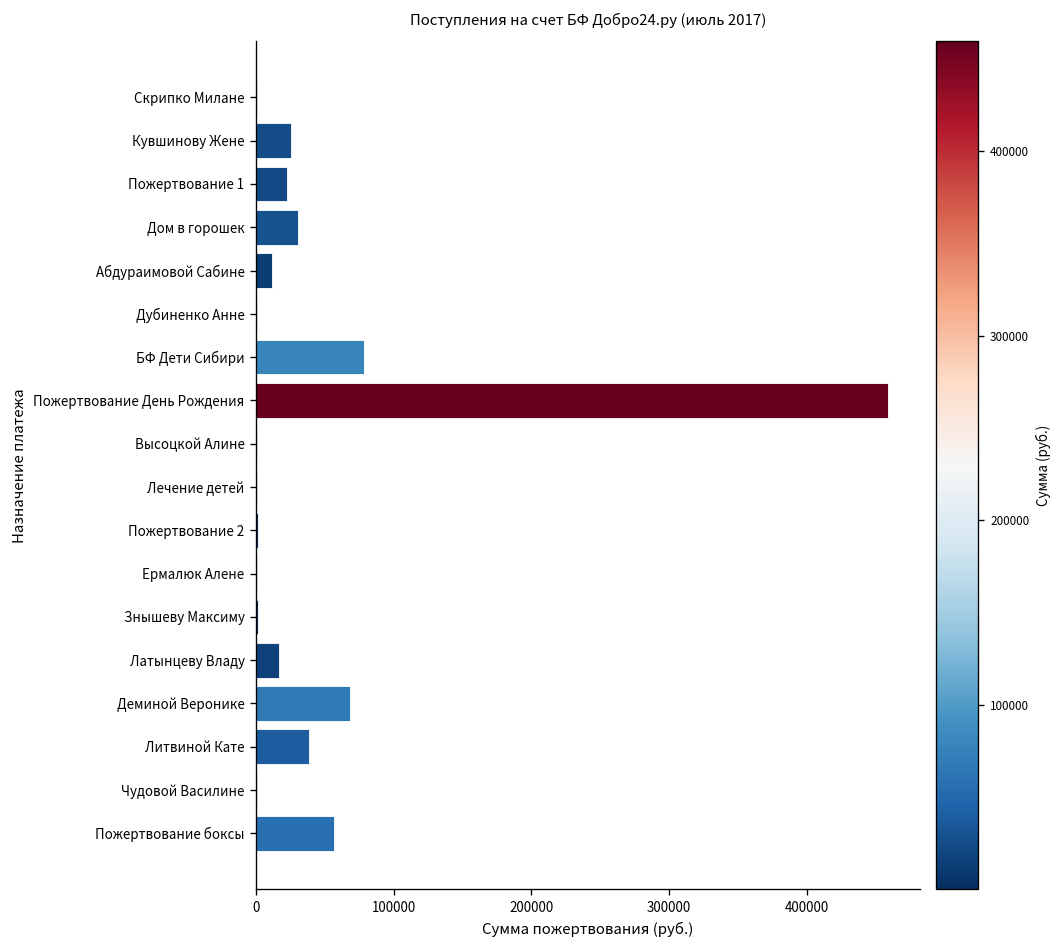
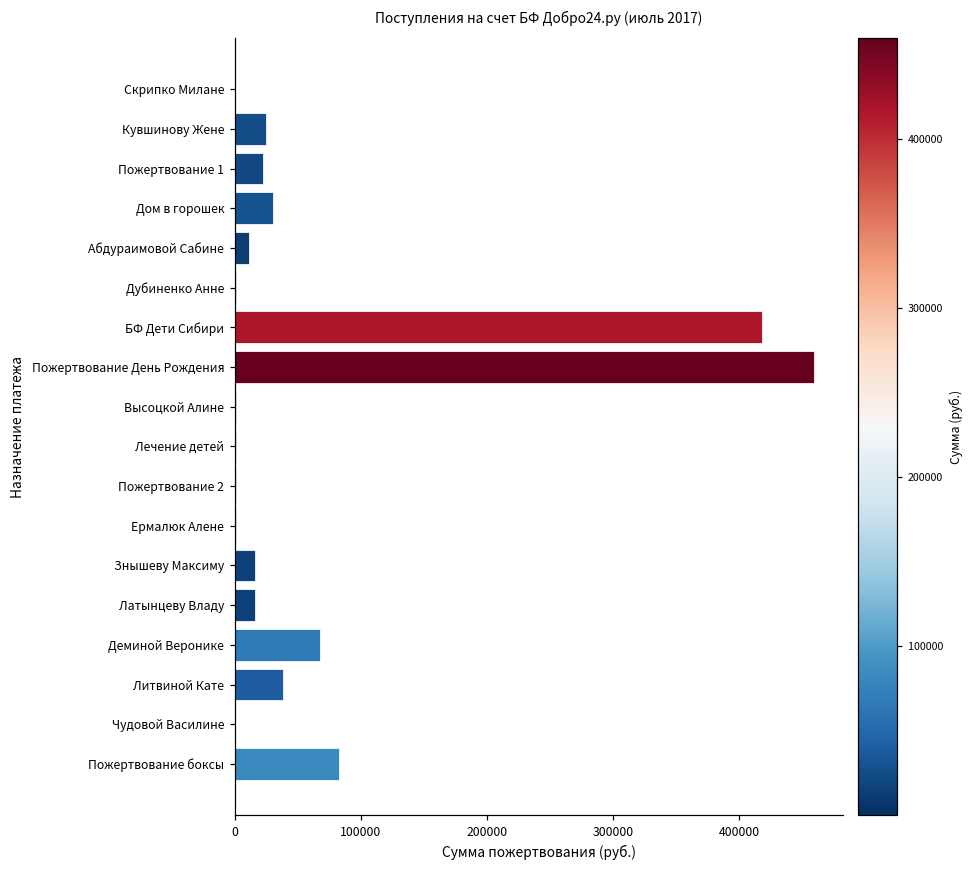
БФ Дети Сибири: 79000 -> 418000
Знышеву Максиму: 1000 -> 16000
Пожертвование боксы: 56000 -> 82000
